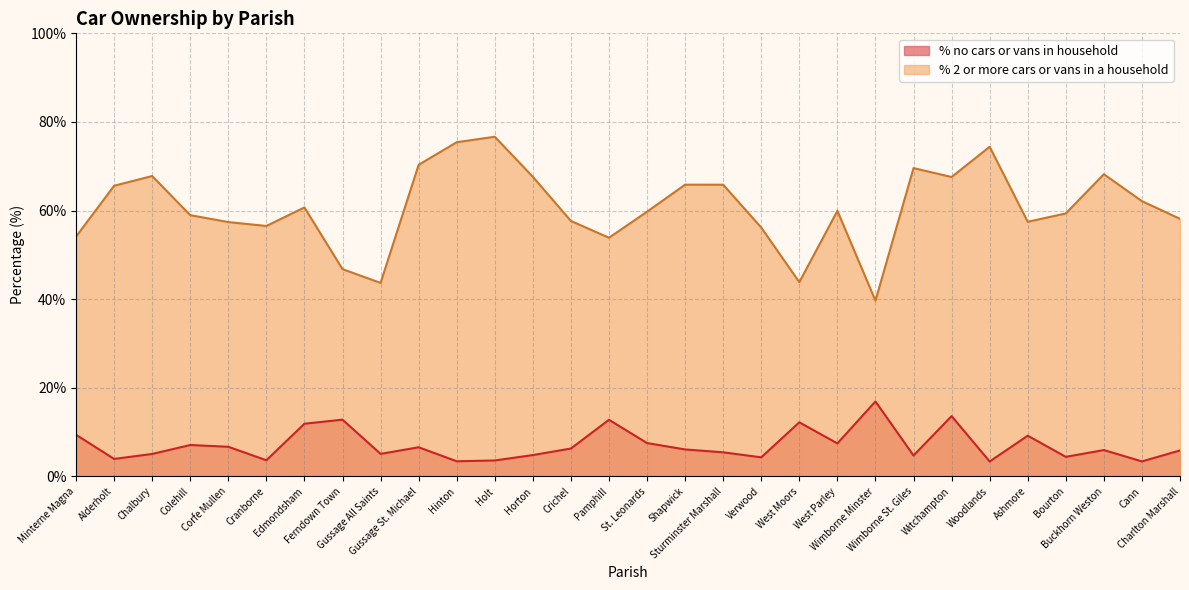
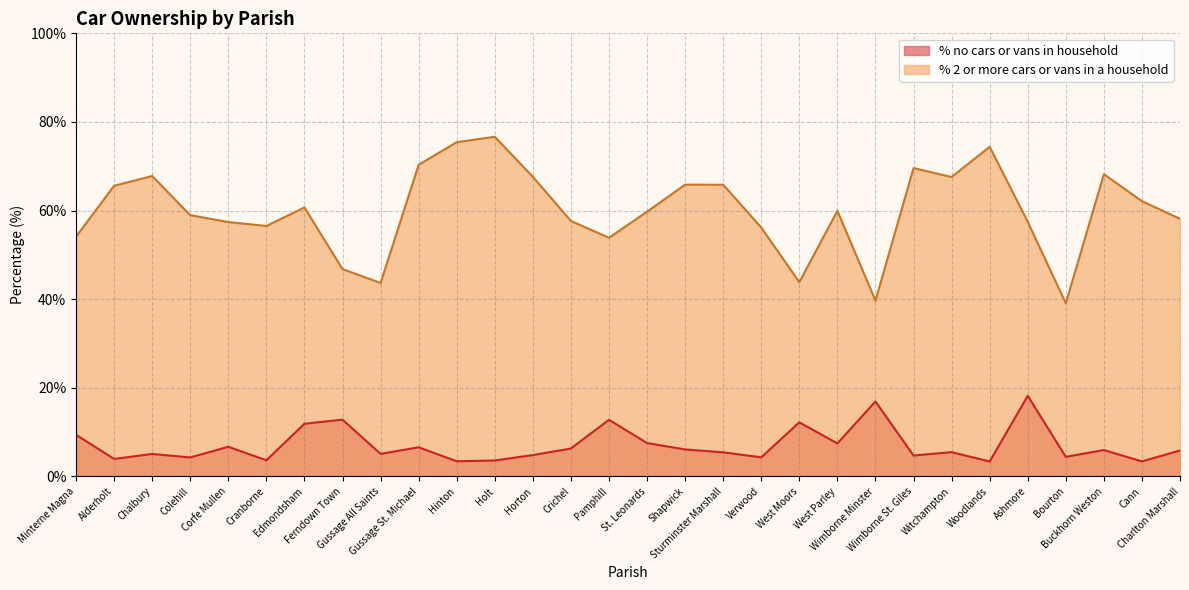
% no cars or vans in household, Colehill: 7% -> 4%
% no cars or vans in household, Witchampton: 14% -> 5%
% no cars or vans in household, Ashmore: 9% -> 18%
% 2 or more cars or vans in a household, Bourton: 59% -> 39%
